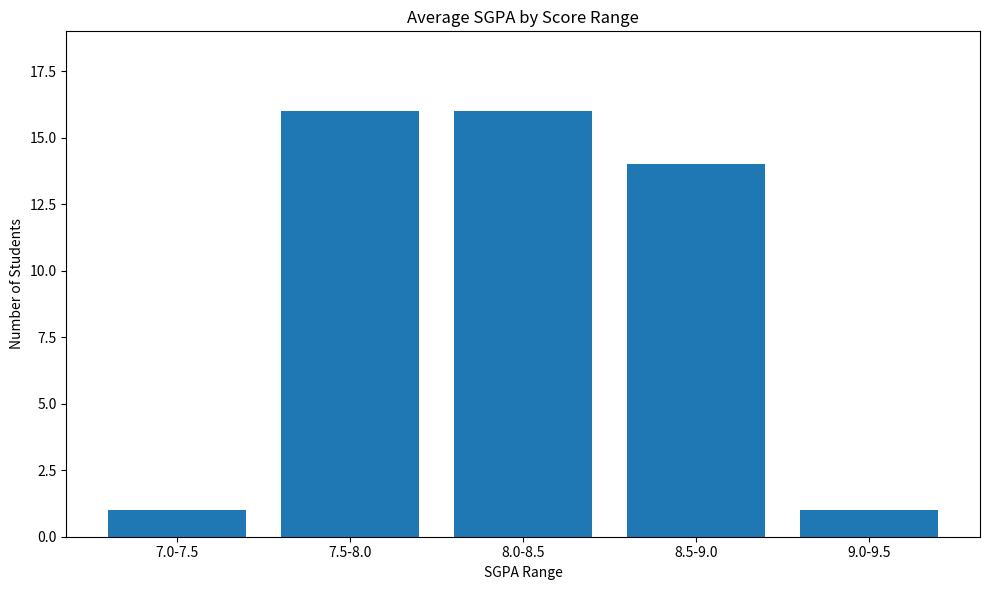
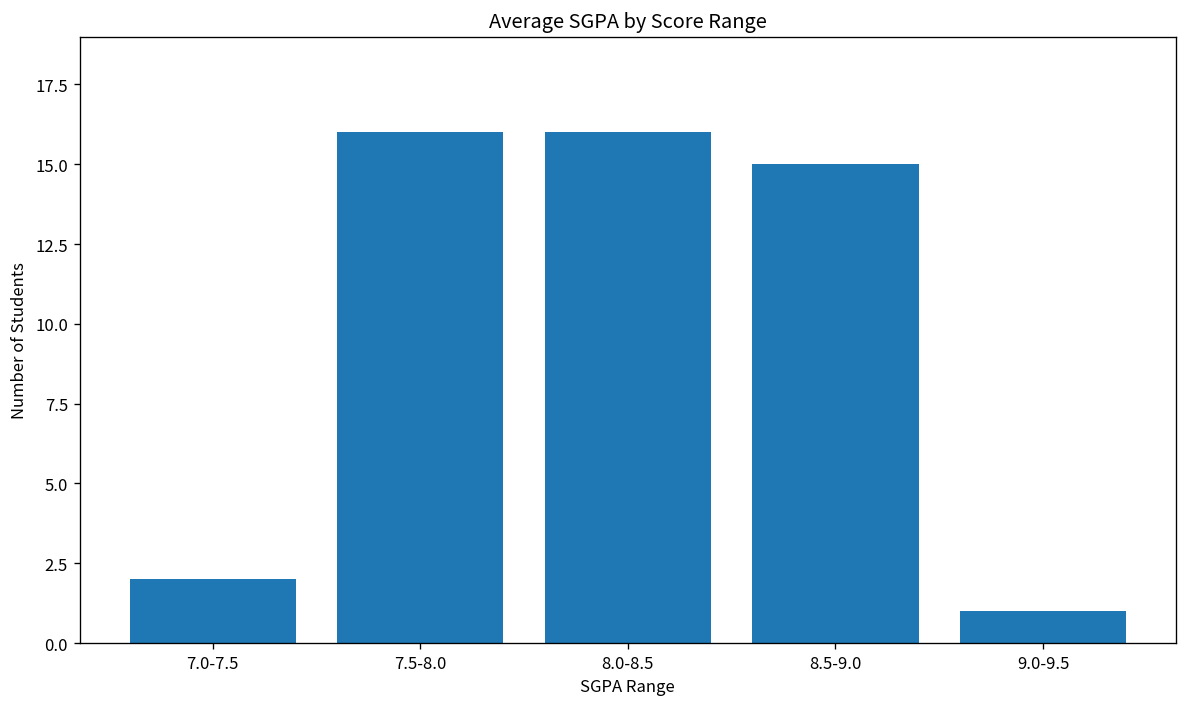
7.0-7.5: 1 -> 2
8.5-9.0: 14 -> 15
